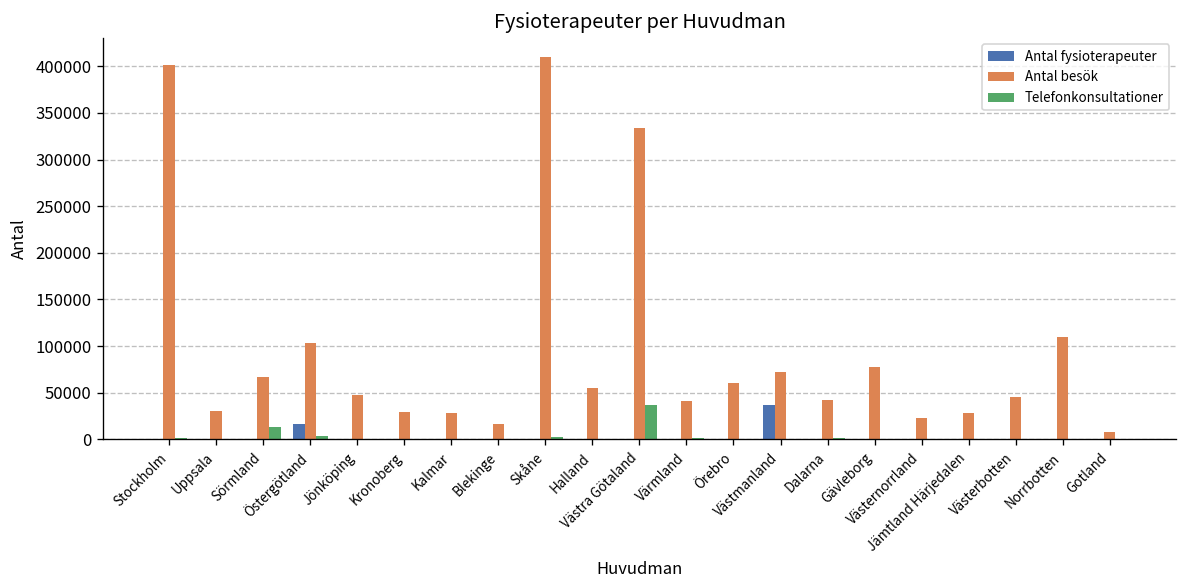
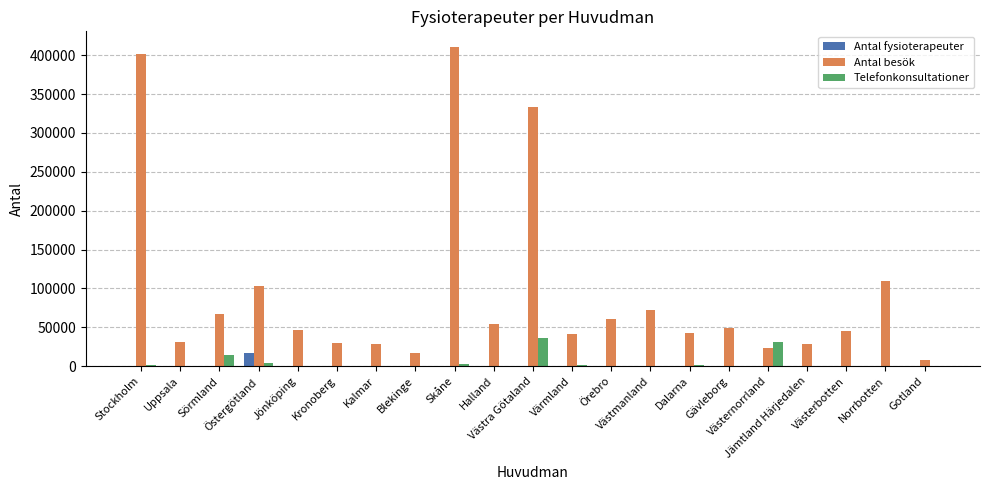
Antal fysioterapeuter, Västmanland: 40000 -> 0
Antal besök, Gävleborg: 80000 -> 50000
Telefonkonsultationer, Västernorrland: 0 -> 30000
